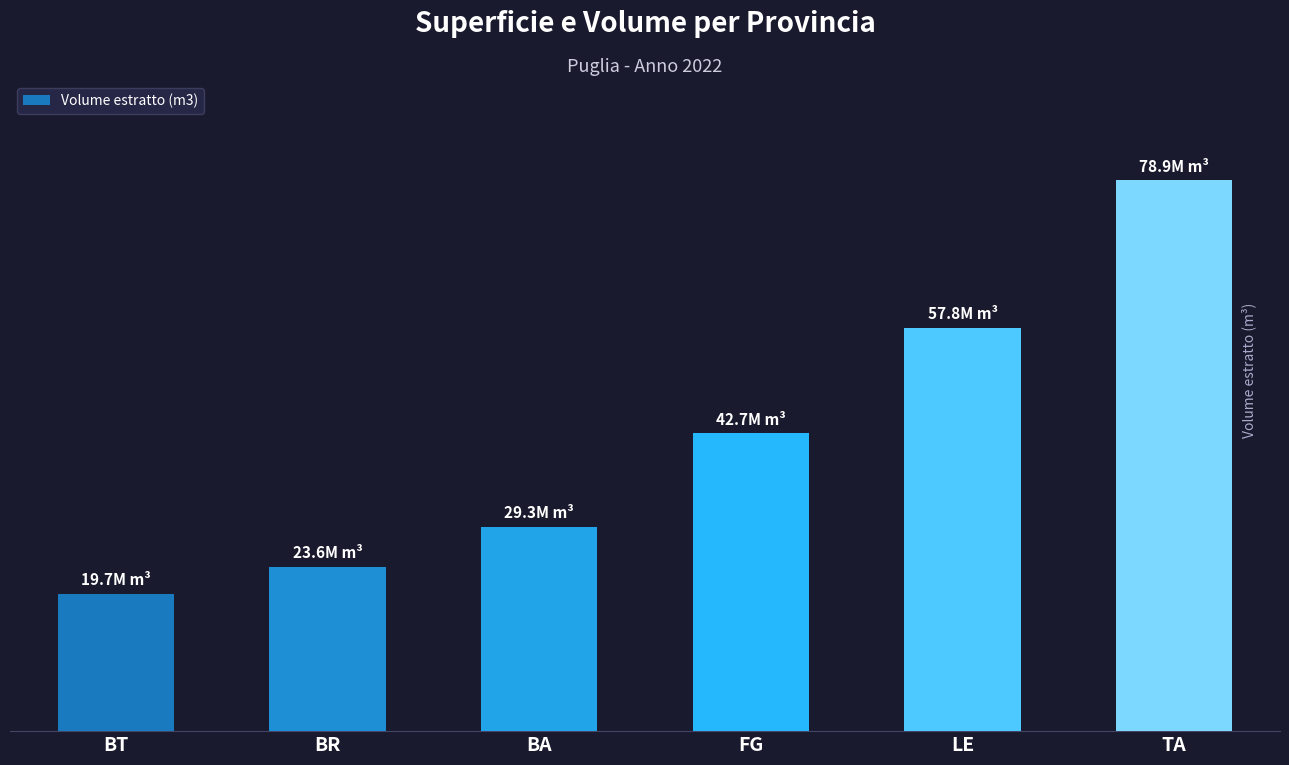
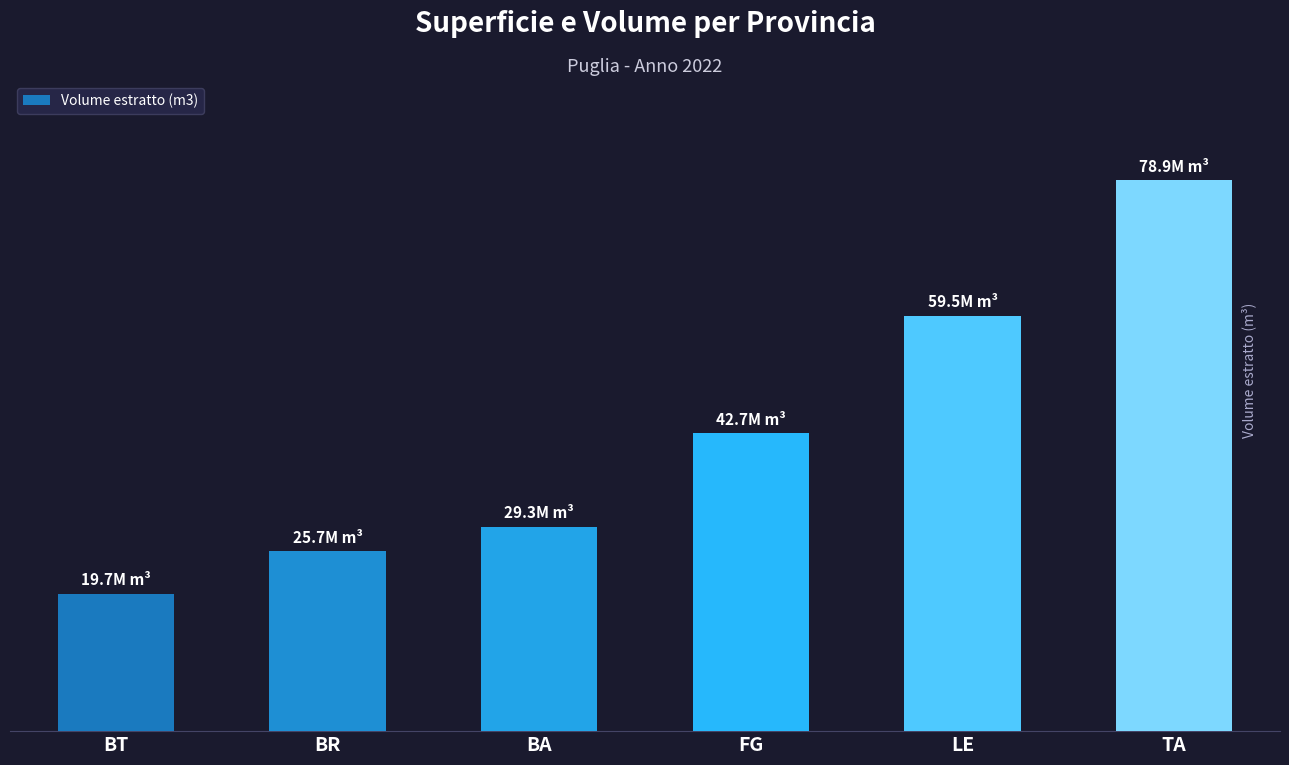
BR: 23.6M -> 25.7M
LE: 57.8M -> 59.5M
